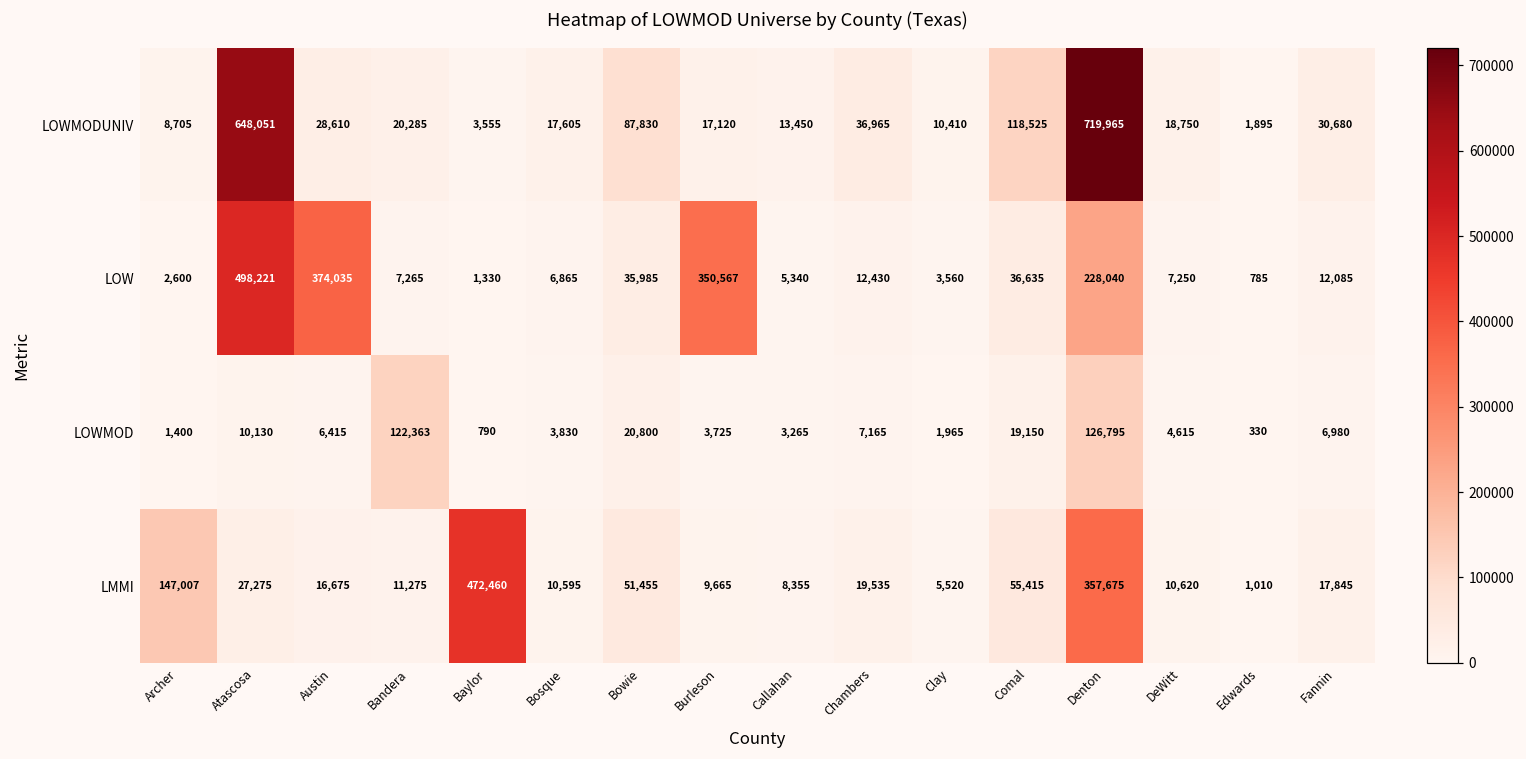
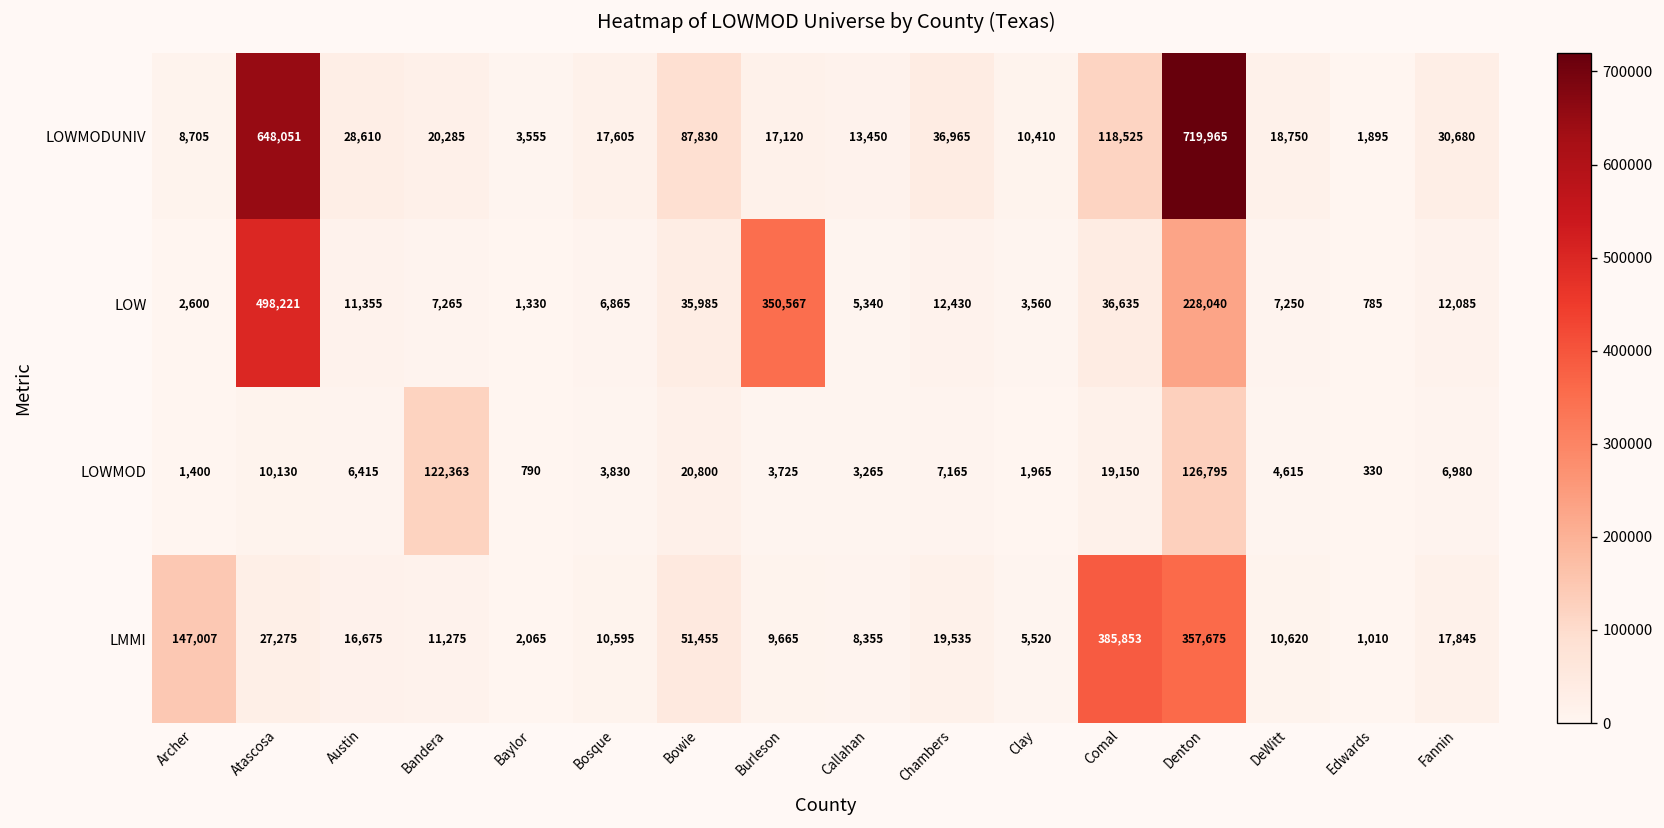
LOW, Austin: 374,035 -> 11,355
LMMI, Baylor: 472,460 -> 2,065
LMMI, Comal: 55,415 -> 385,853
